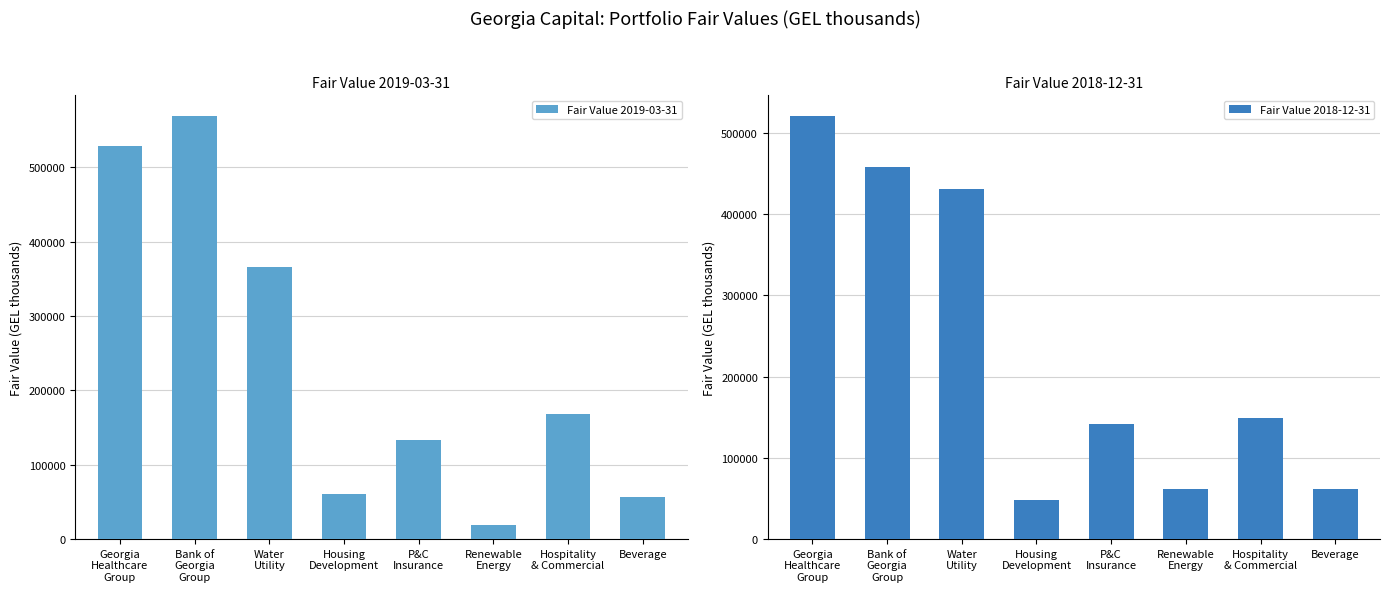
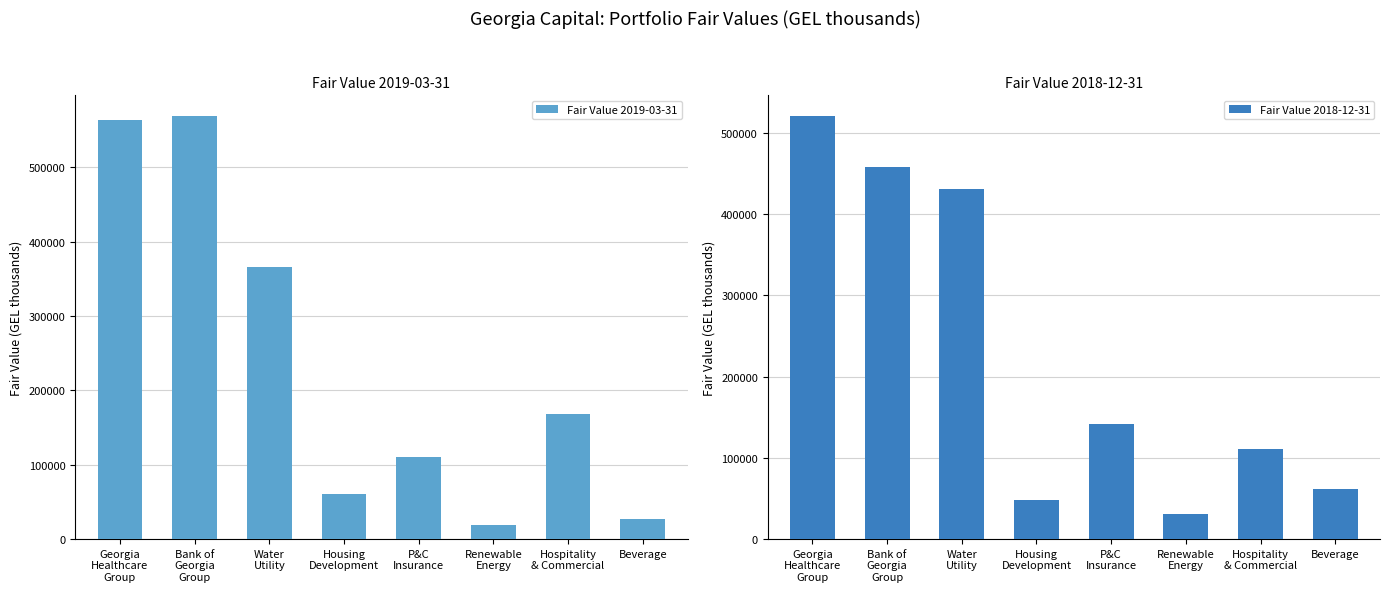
Fair Value 2019-03-31, Georgia Healthcare Group: 530000 -> 560000
Fair Value 2019-03-31, P&C Insurance: 130000 -> 110000
Fair Value 2019-03-31, Beverage: 60000 -> 30000
Fair Value 2018-12-31, Renewable Energy: 60000 -> 30000
Fair Value 2018-12-31, Hospitality & Commercial: 150000 -> 110000
